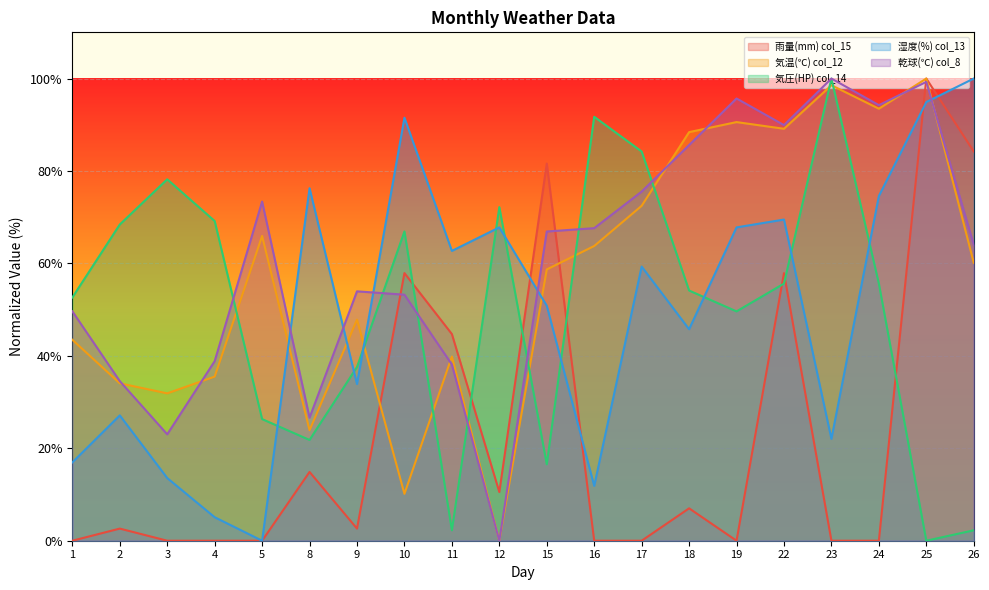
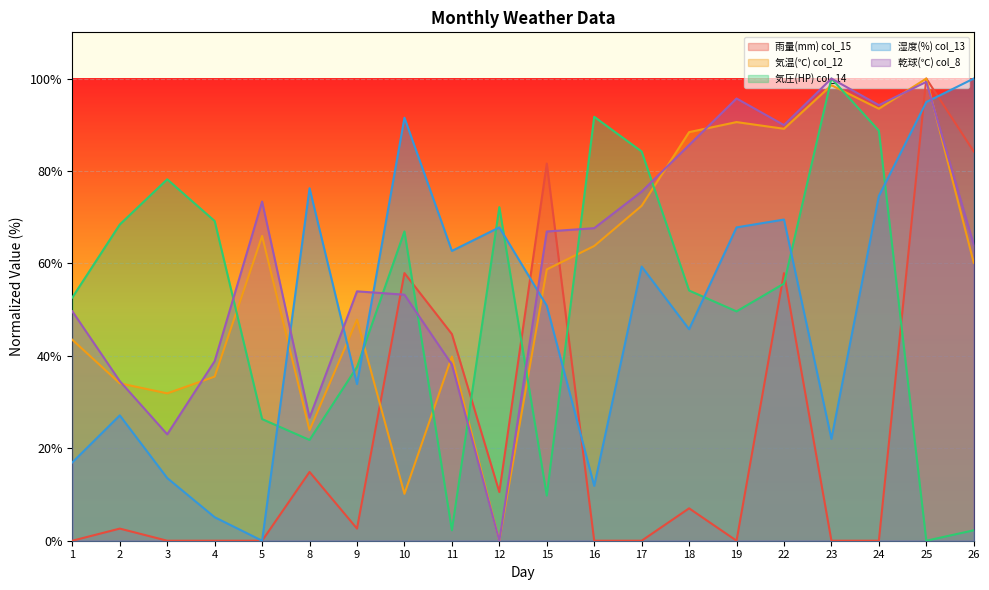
気圧(HP) col_14, 15: 17% -> 10%
気圧(HP) col_14, 24: 56% -> 89%
